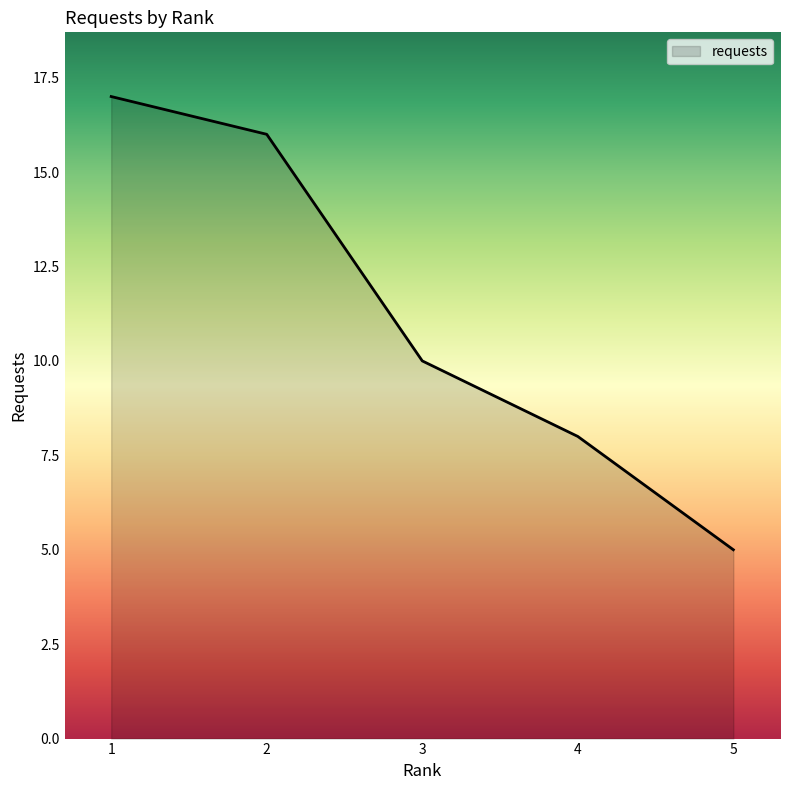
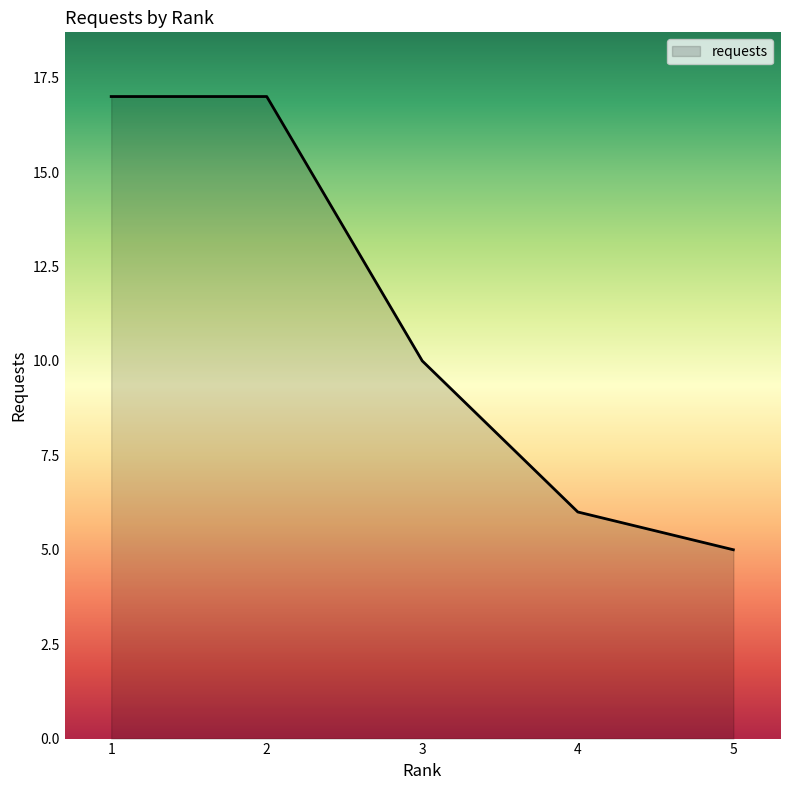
2: 16 -> 17
4: 8 -> 6
